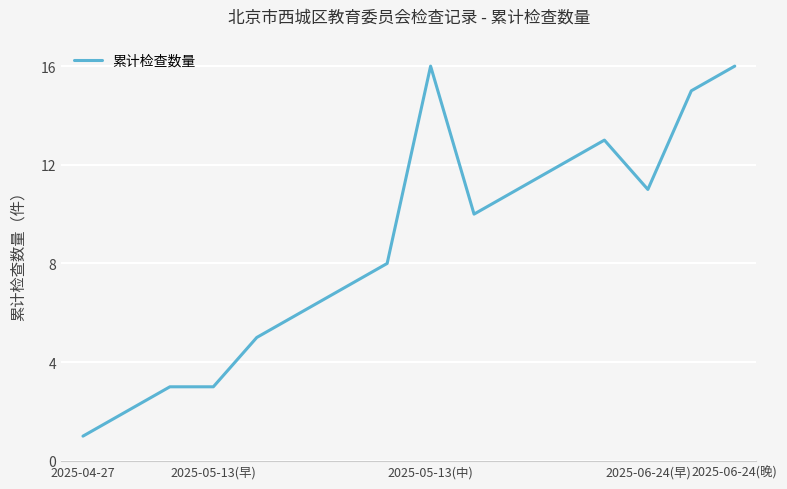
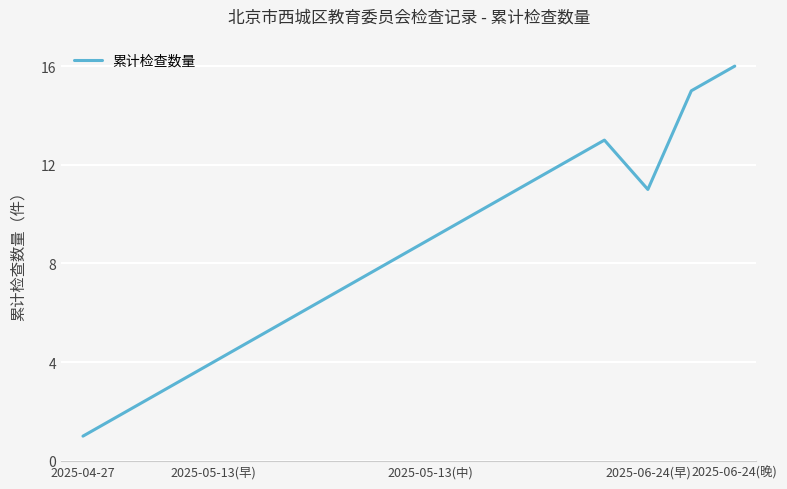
2025-05-13(早): 3 -> 4
2025-05-13(中): 16 -> 9
